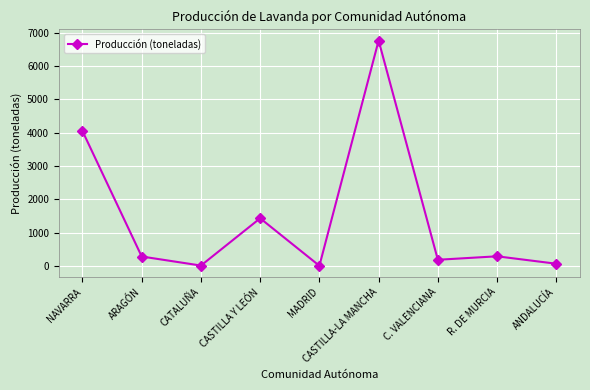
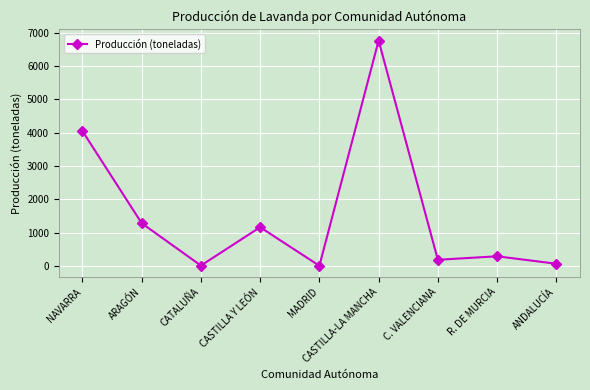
ARAGÓN: 300 -> 1300
CASTILLA Y LEÓN: 1400 -> 1200
